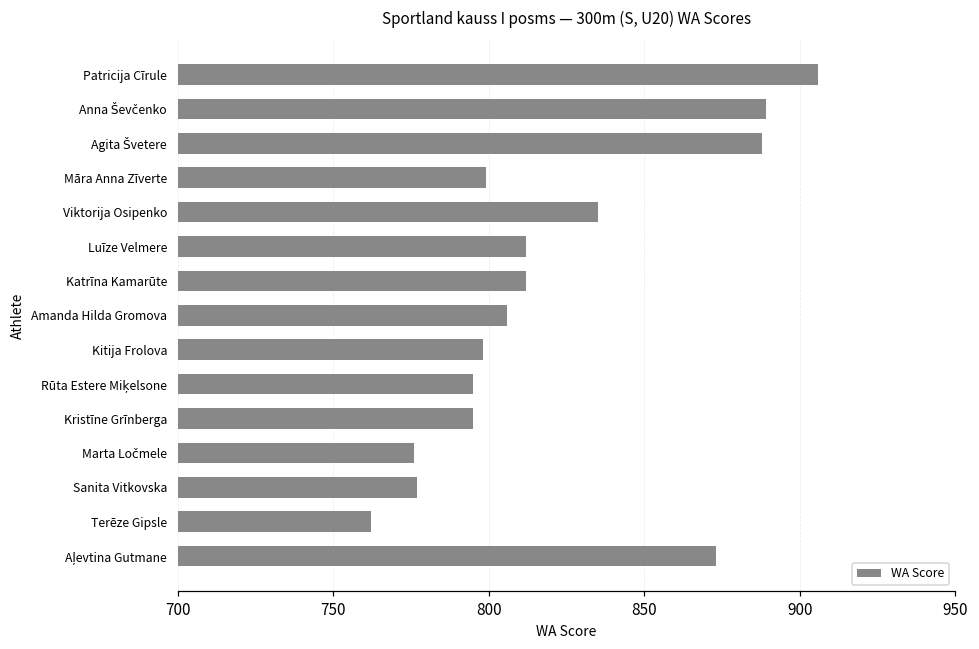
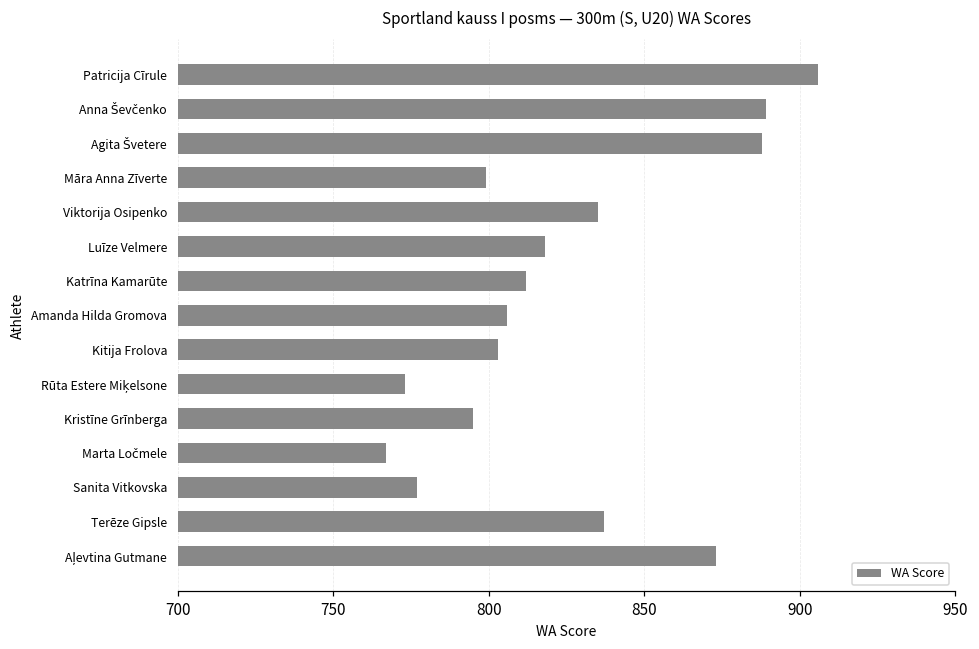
Luīze Velmere: 812 -> 818
Kitija Frolova: 798 -> 803
Rūta Estere Miķelsone: 795 -> 773
Marta Ločmele: 776 -> 767
Terēze Gipsle: 762 -> 837
